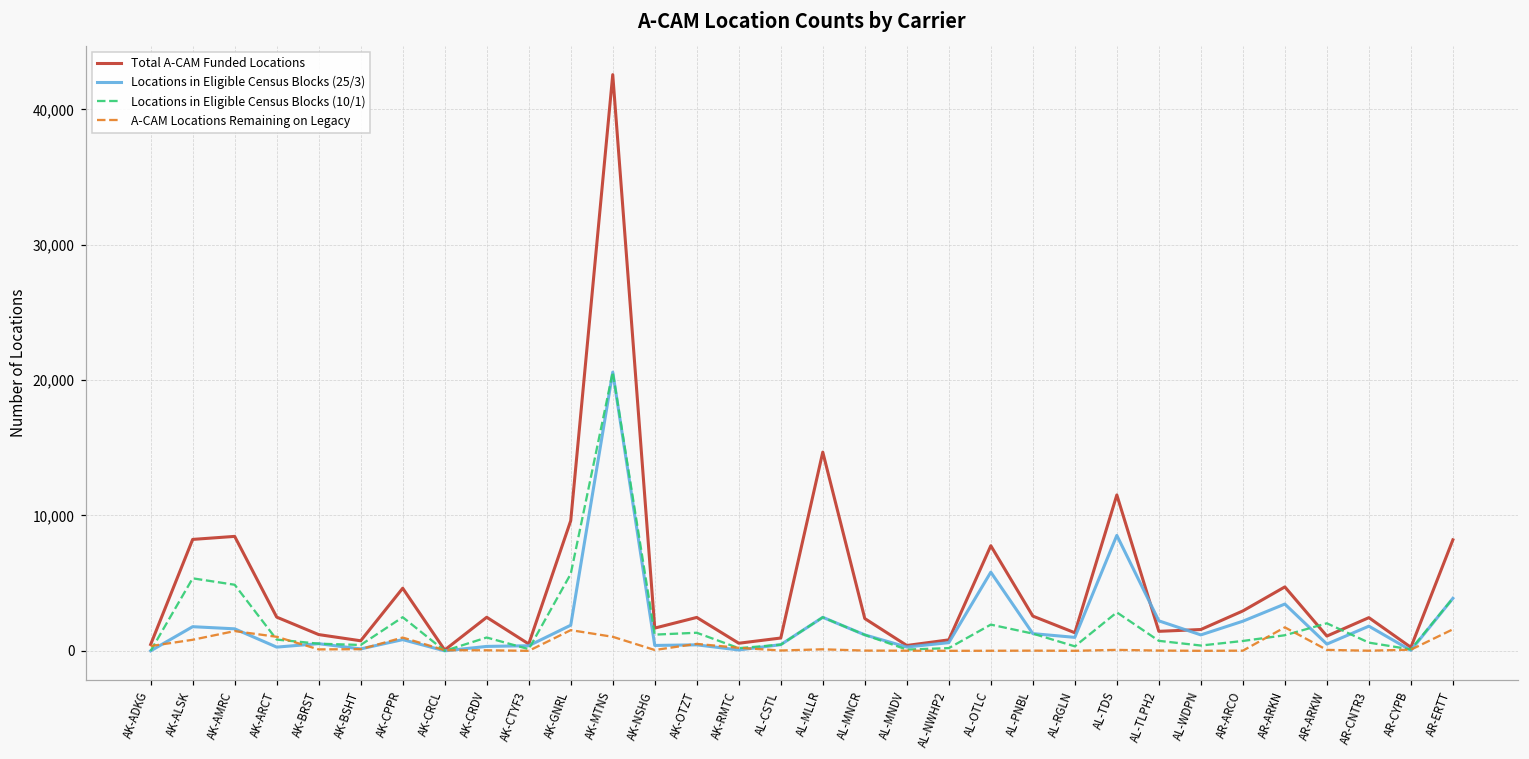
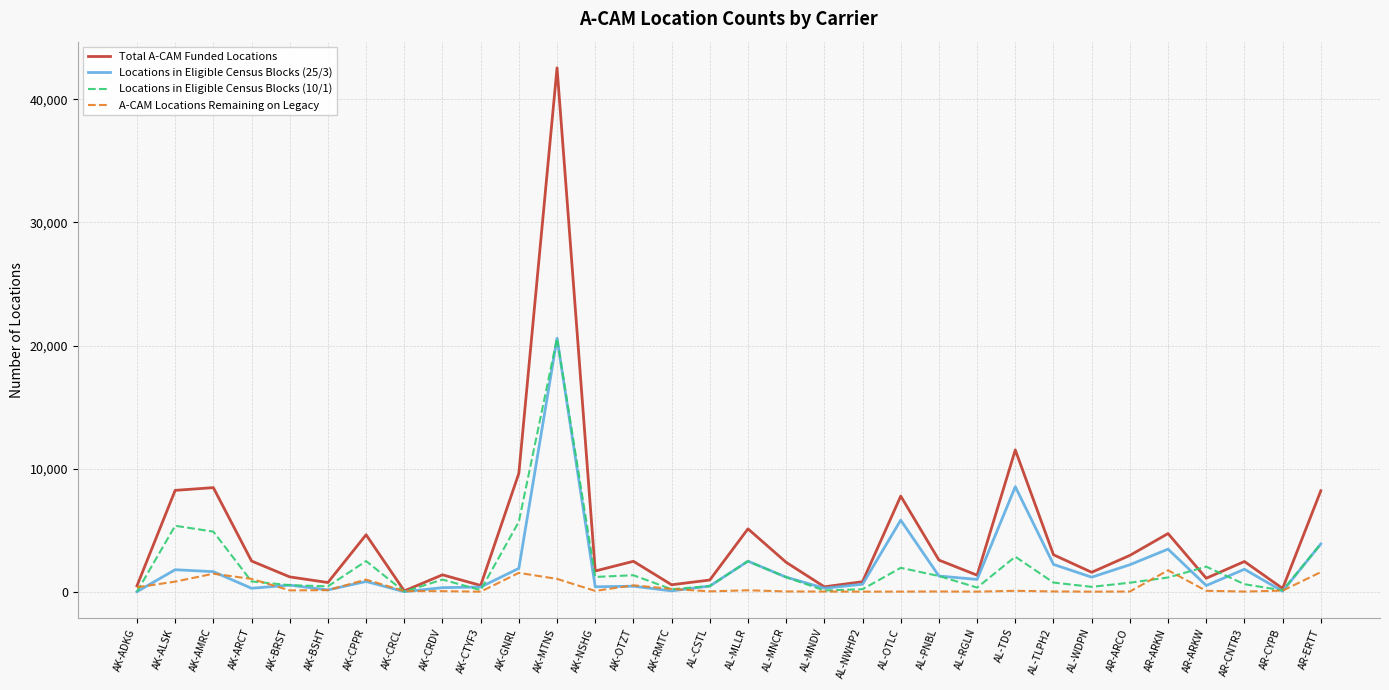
Total A-CAM Funded Locations, AK-CRDV: 2,500 -> 1,400
Total A-CAM Funded Locations, AL-MLLR: 14,700 -> 5,100
Total A-CAM Funded Locations, AL-TLPH2: 1,400 -> 3,000
